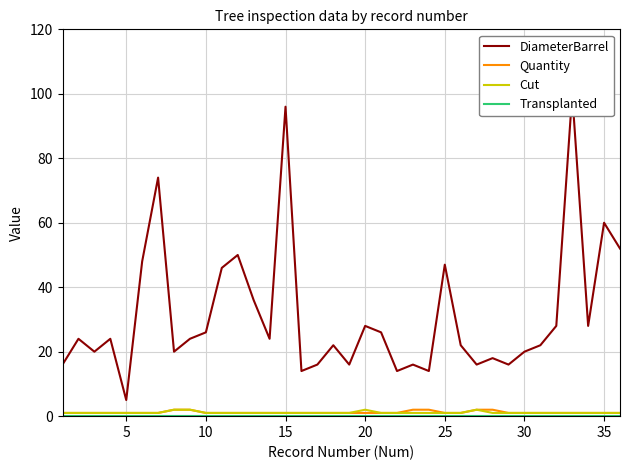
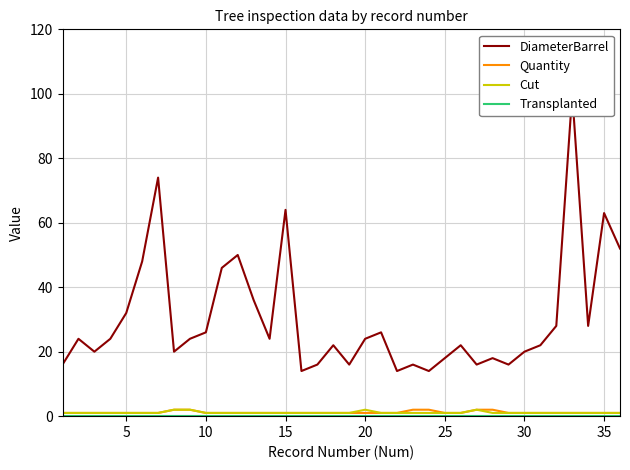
DiameterBarrel, 5: 5 -> 32
DiameterBarrel, 15: 96 -> 64
DiameterBarrel, 20: 28 -> 24
DiameterBarrel, 25: 47 -> 18
DiameterBarrel, 35: 60 -> 63
